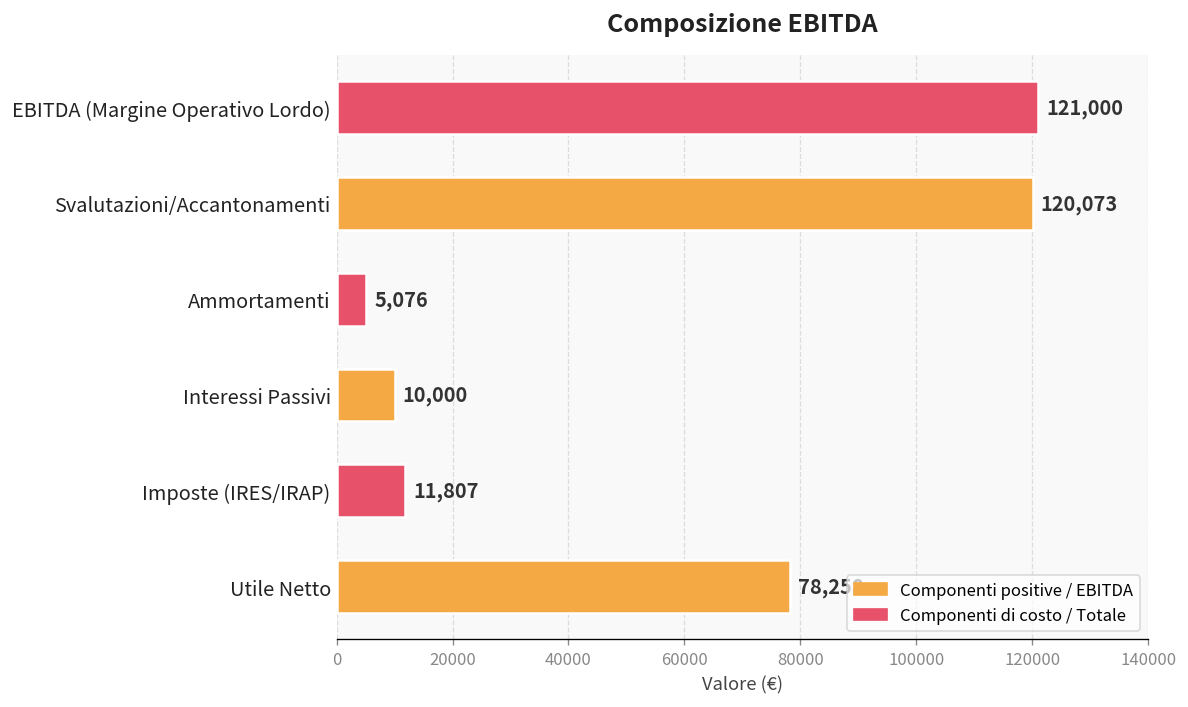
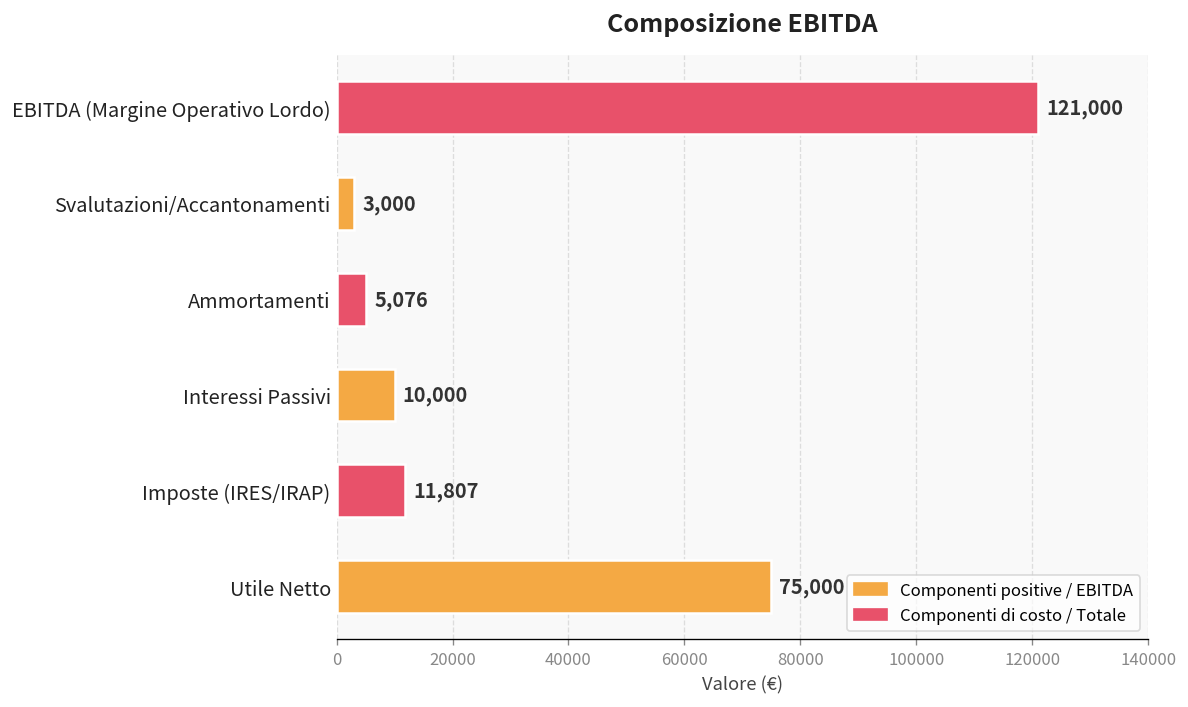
Svalutazioni/Accantonamenti: 120,073 -> 3,000
Utile Netto: 78000 -> 75000
